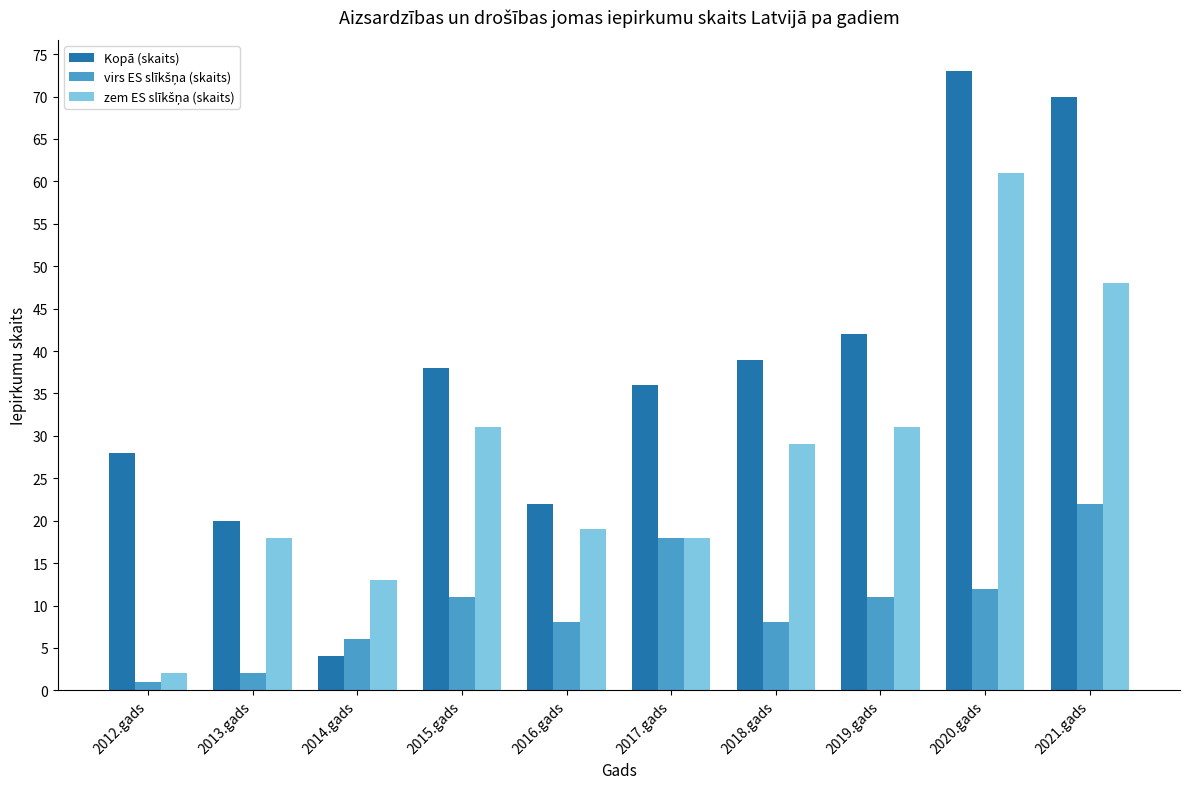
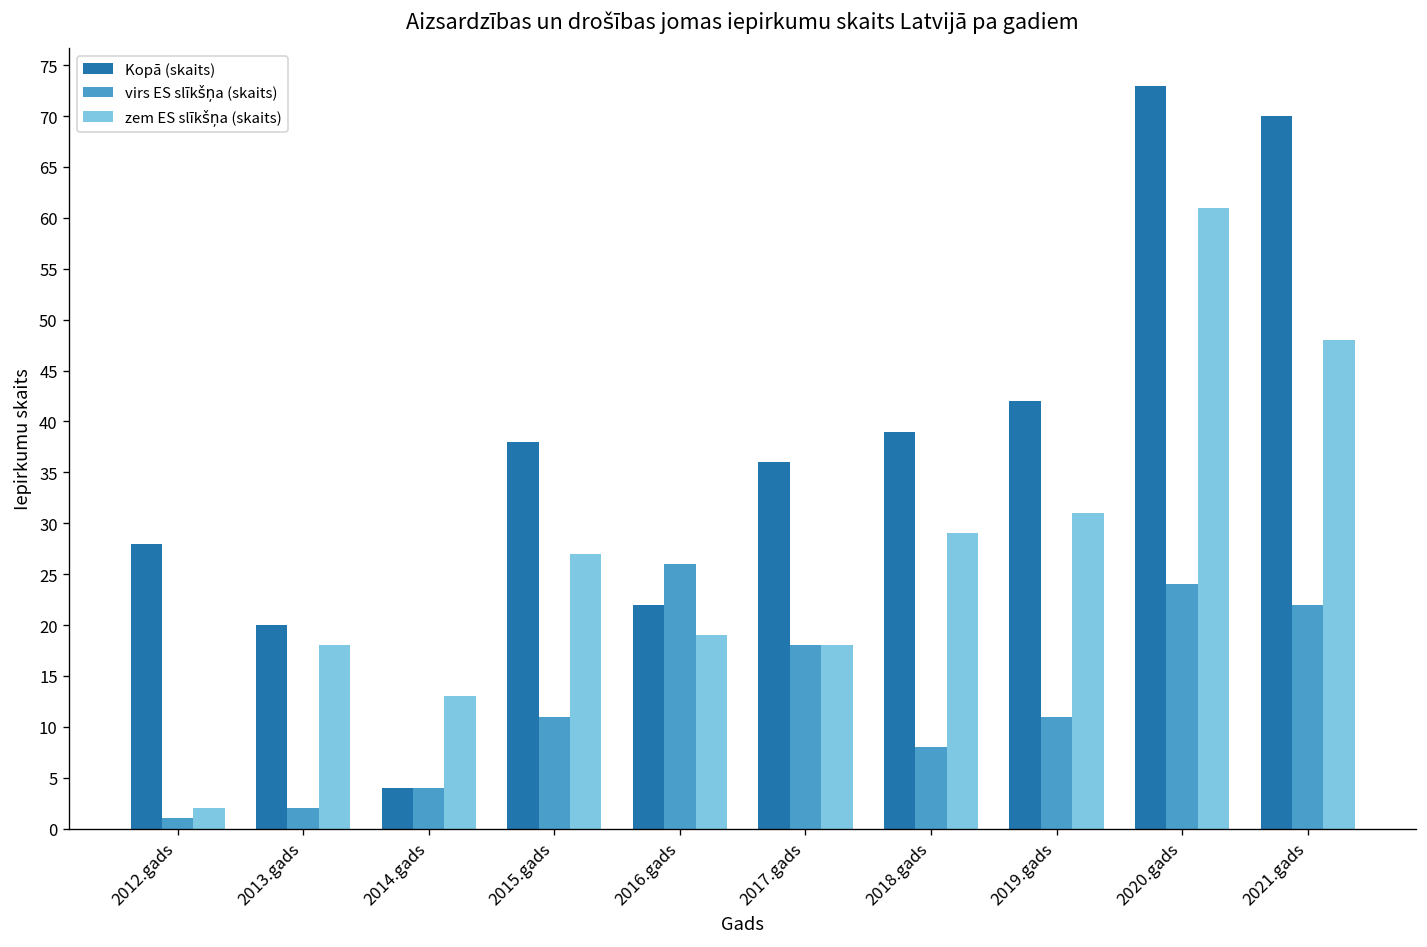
virs ES slīkšņa (skaits), 2014.gads: 6 -> 4
zem ES slīkšņa (skaits), 2015.gads: 31 -> 27
virs ES slīkšņa (skaits), 2016.gads: 8 -> 26
virs ES slīkšņa (skaits), 2020.gads: 12 -> 24
